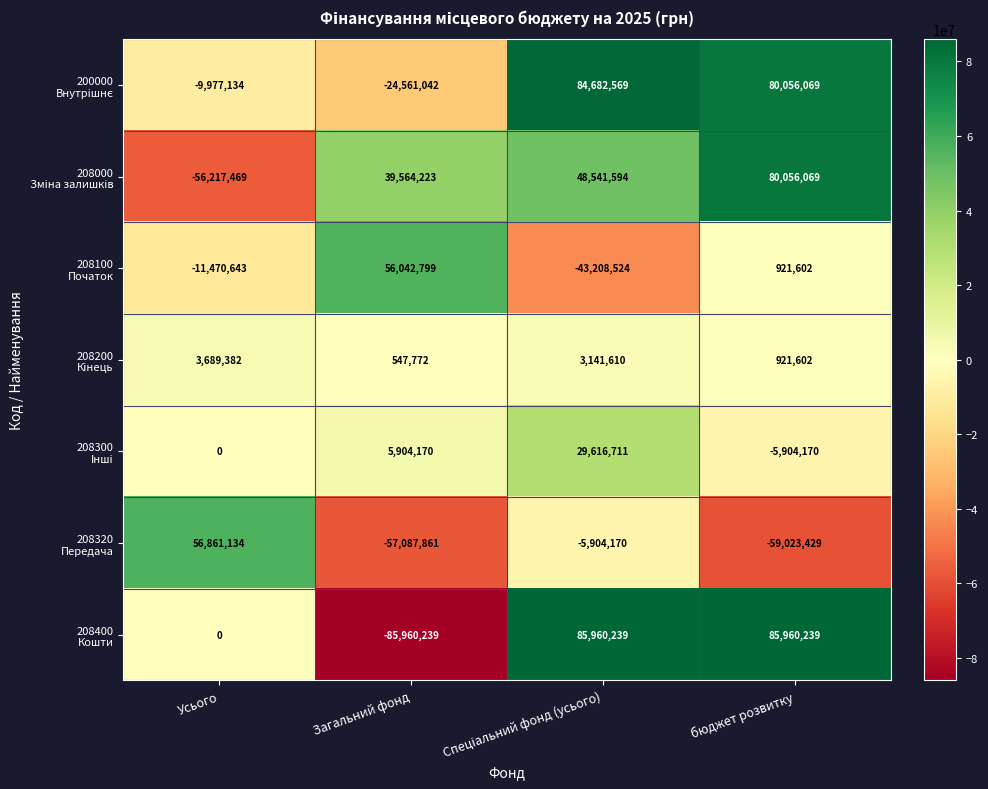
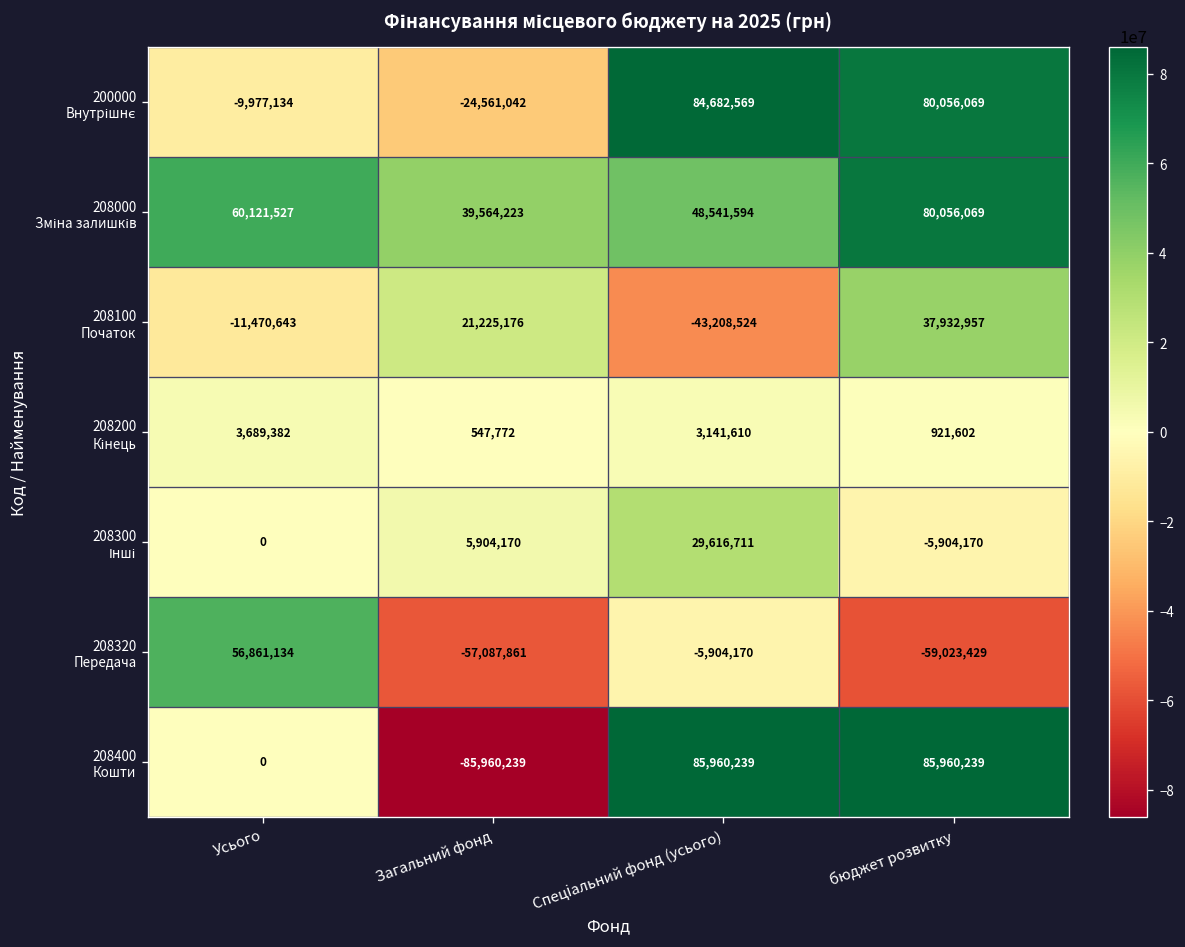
208000 Зміна залишків, Усього: -56,217,469 -> 60,121,527
208100 Початок, Загальний фонд: 56,042,799 -> 21,225,176
208100 Початок, бюджет розвитку: 921,602 -> 37,932,957
